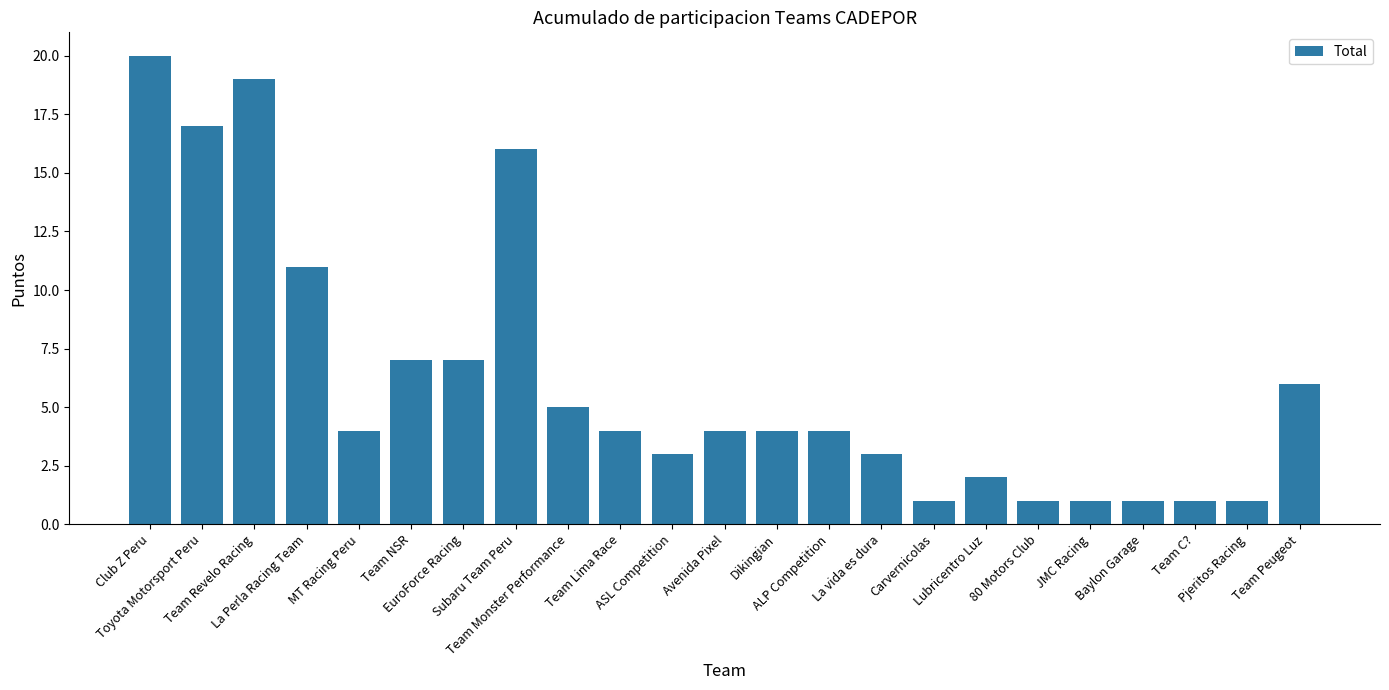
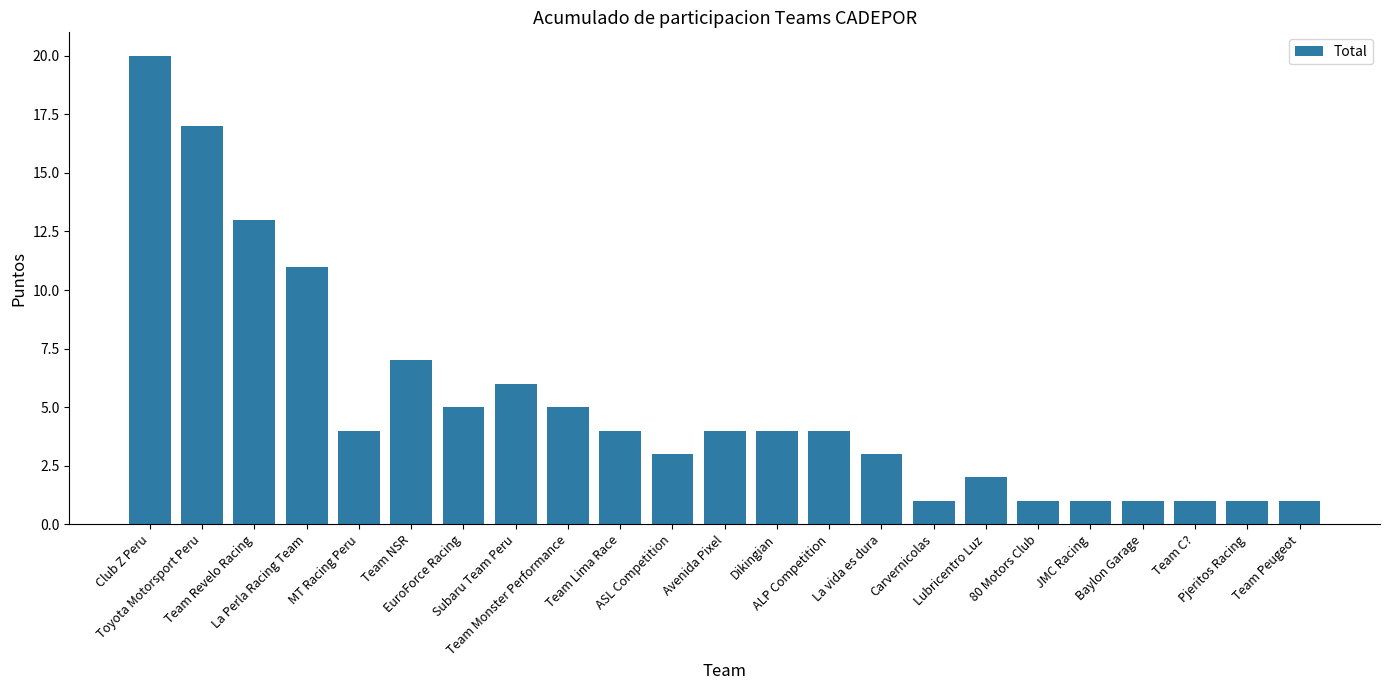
Team Revelo Racing: 19 -> 13
EuroForce Racing: 7 -> 5
Subaru Team Peru: 16 -> 6
Team Peugeot: 6 -> 1
